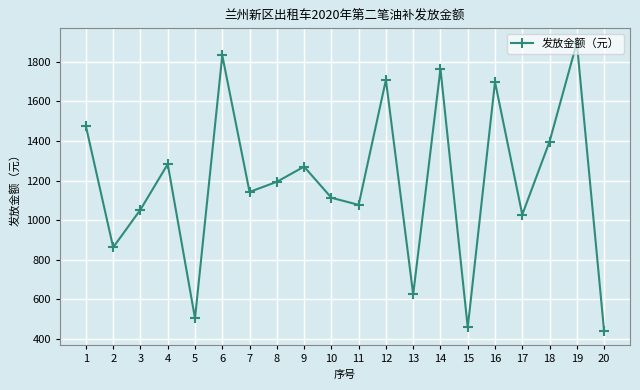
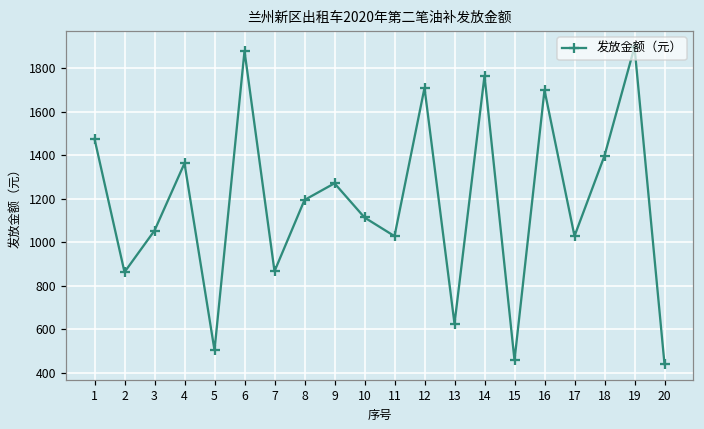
4: 1280 -> 1360
6: 1830 -> 1880
7: 1140 -> 870
11: 1080 -> 1030
